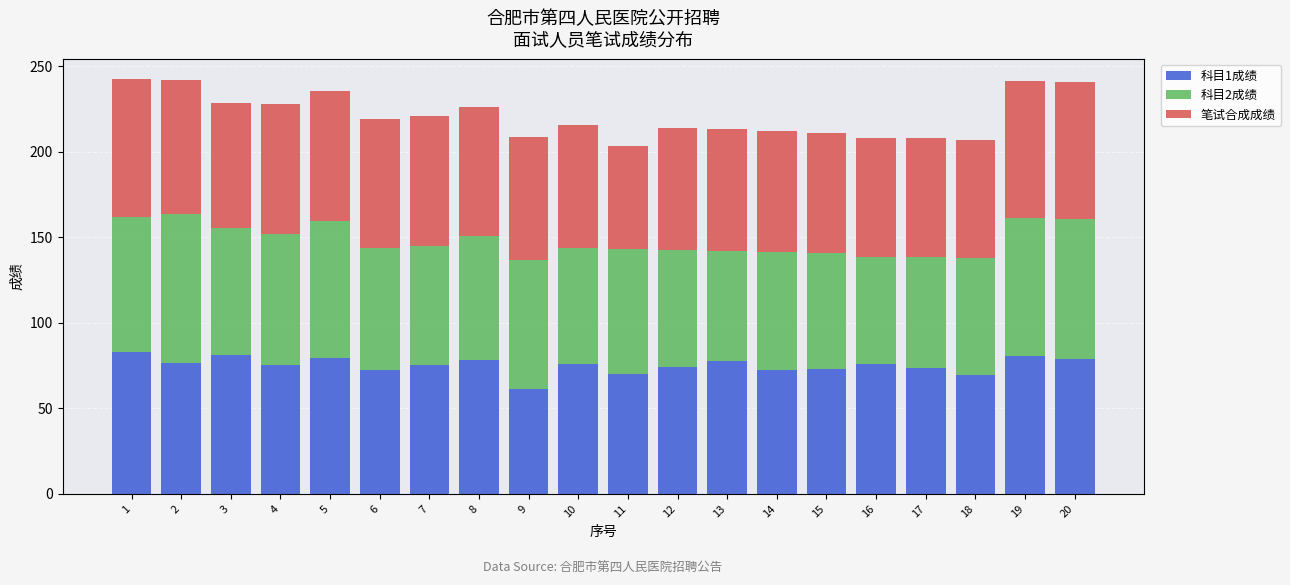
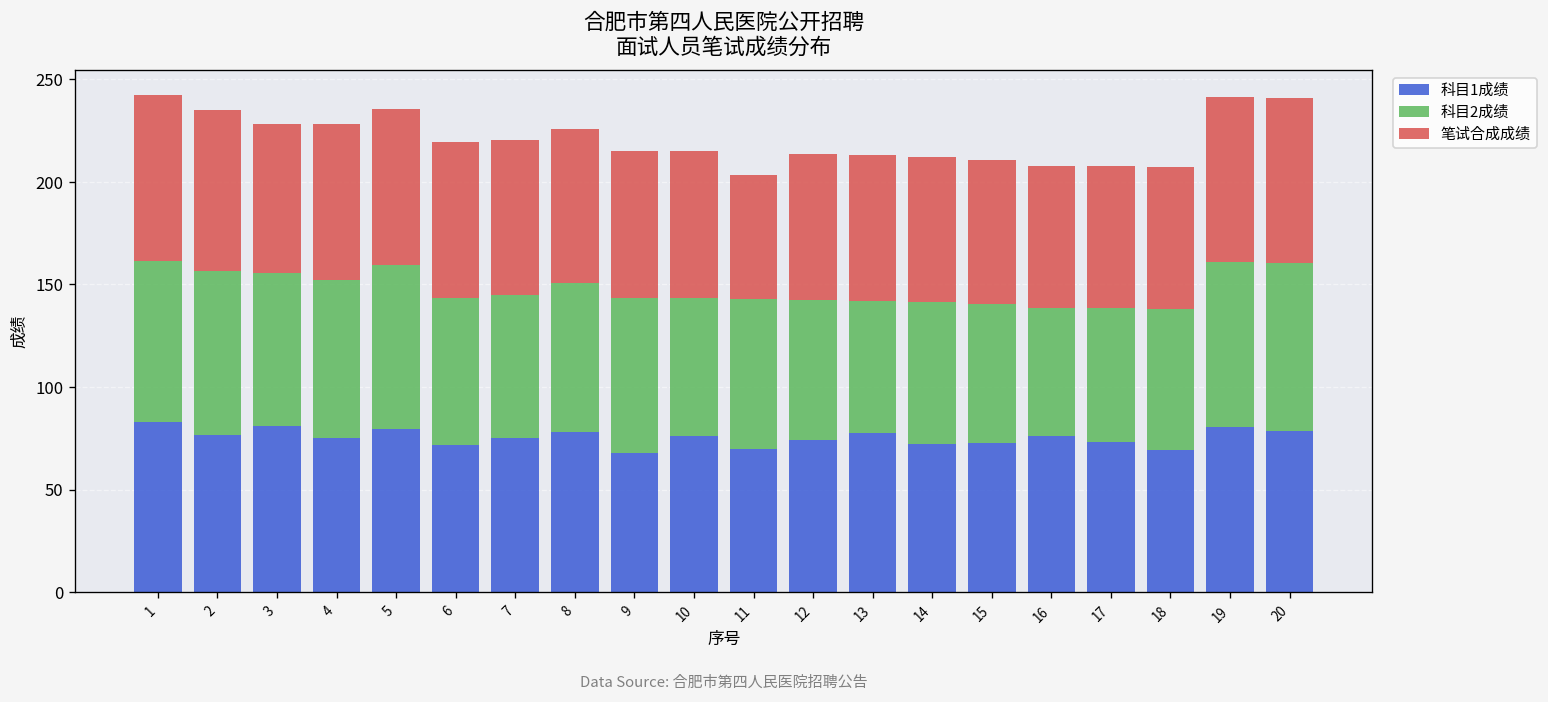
科目2成绩, 2: 87 -> 80
科目1成绩, 9: 61 -> 68
